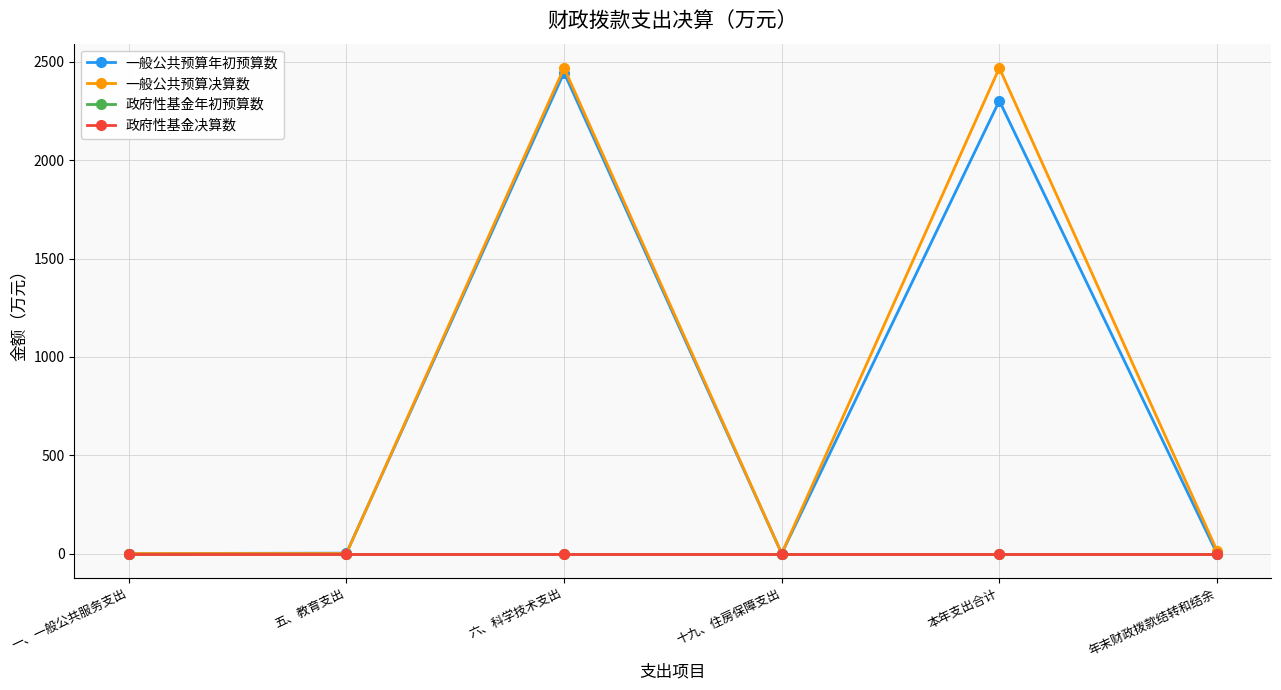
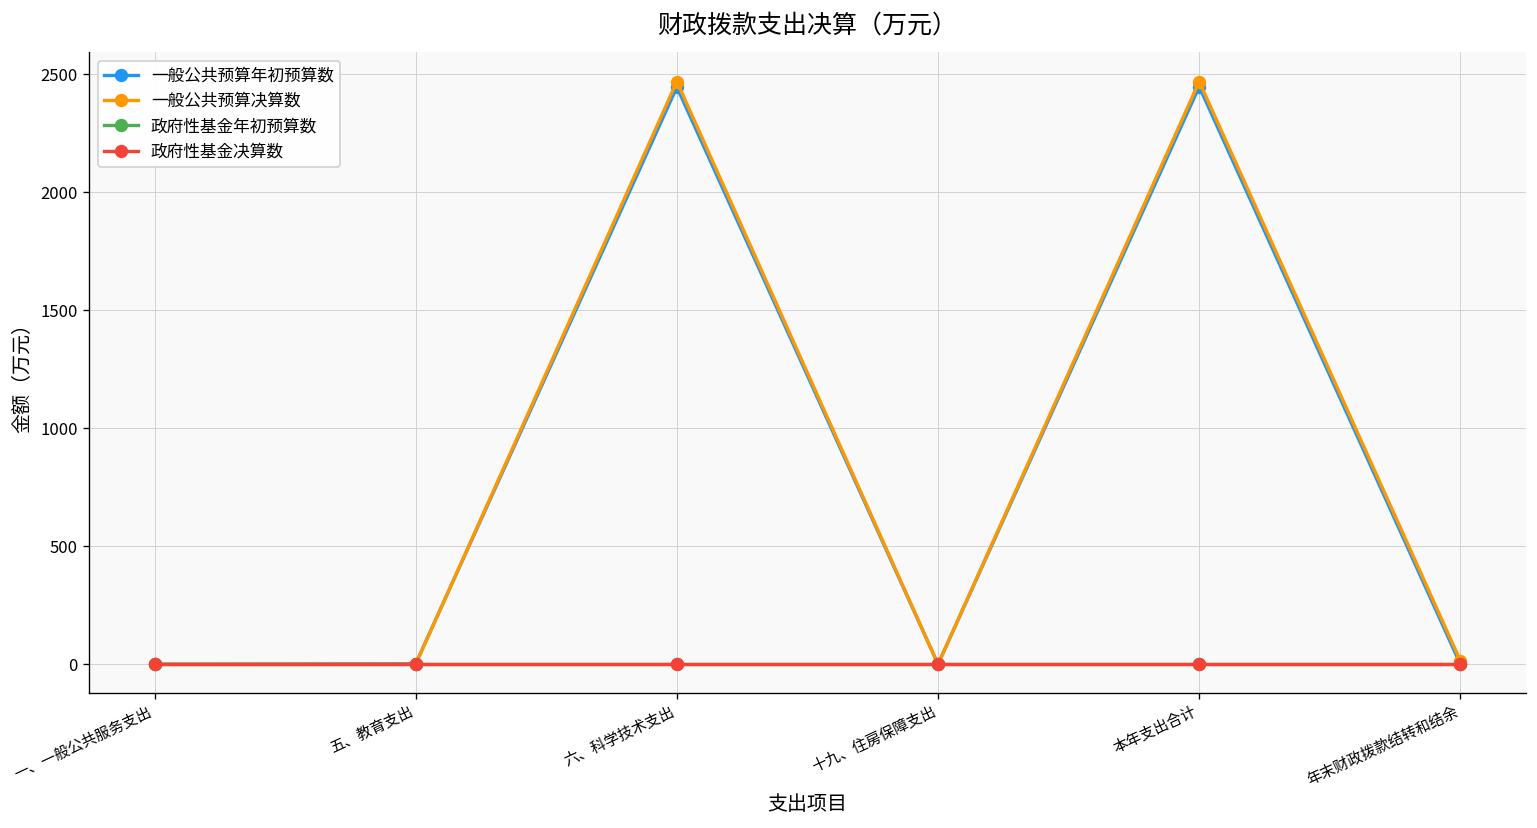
一般公共预算年初预算数, 本年支出合计: 2300 -> 2450
